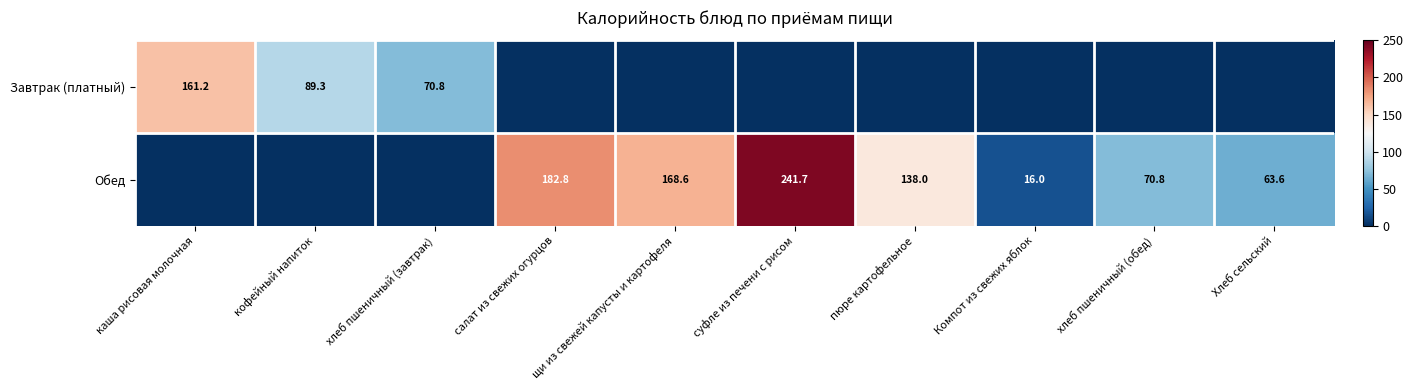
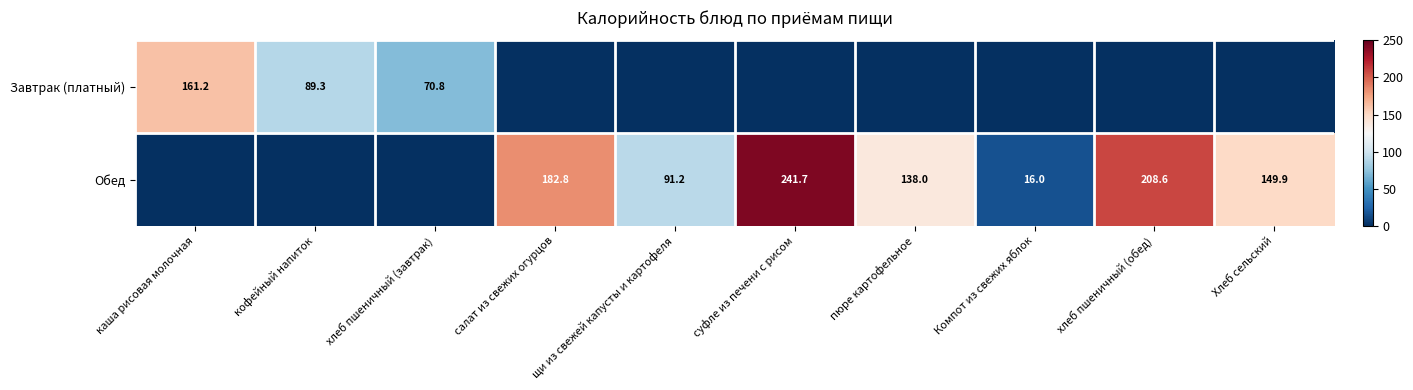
Обед, щи из свежей капусты и картофеля: 168.6 -> 91.2
Обед, хлеб пшеничный (обед): 70.8 -> 208.6
Обед, Хлеб сельский: 63.6 -> 149.9
